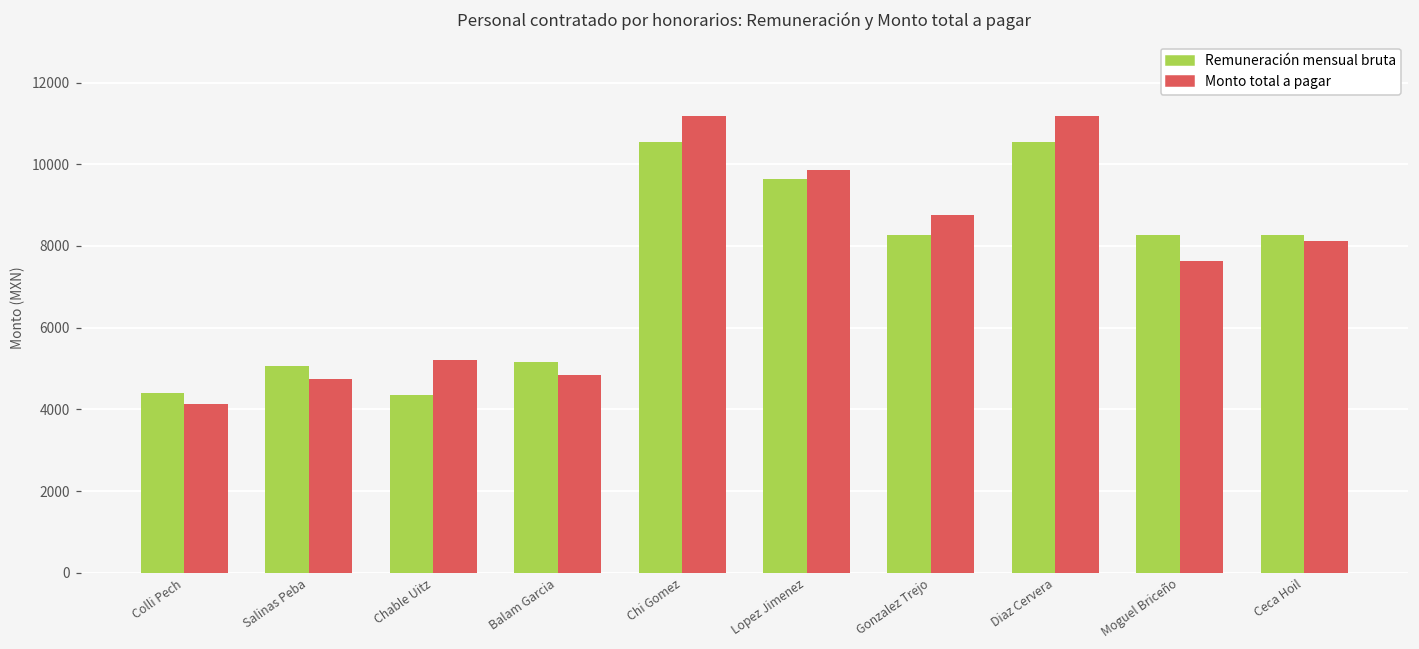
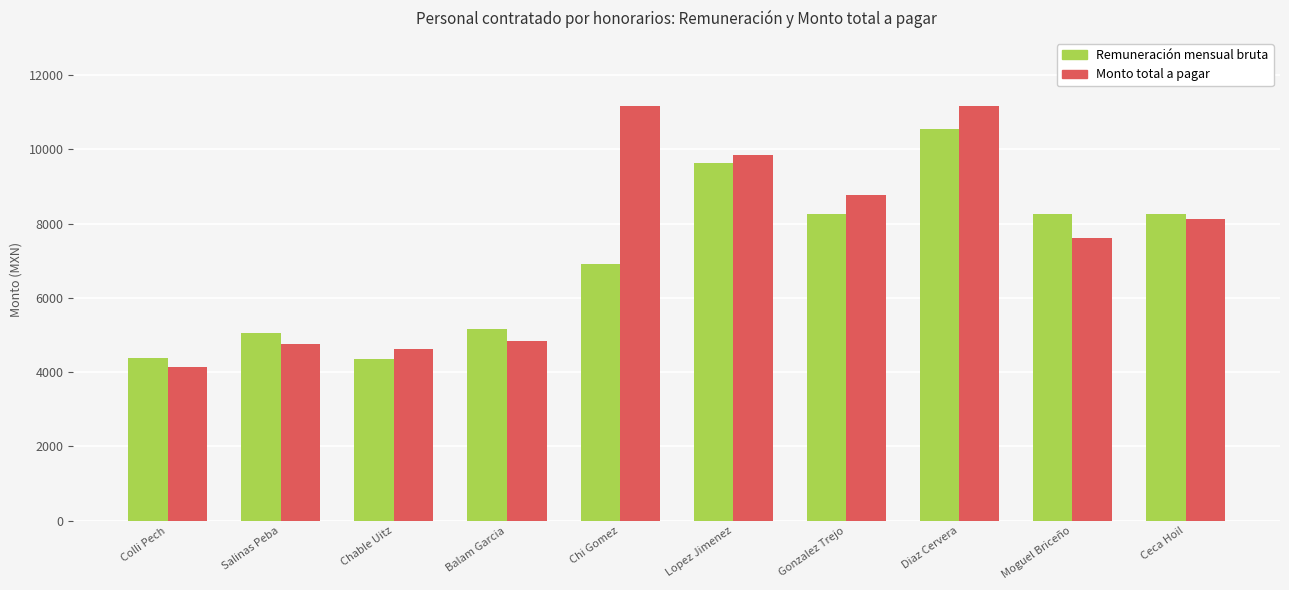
Monto total a pagar, Chable Uitz: 5200 -> 4600
Remuneración mensual bruta, Chi Gomez: 10500 -> 6900
